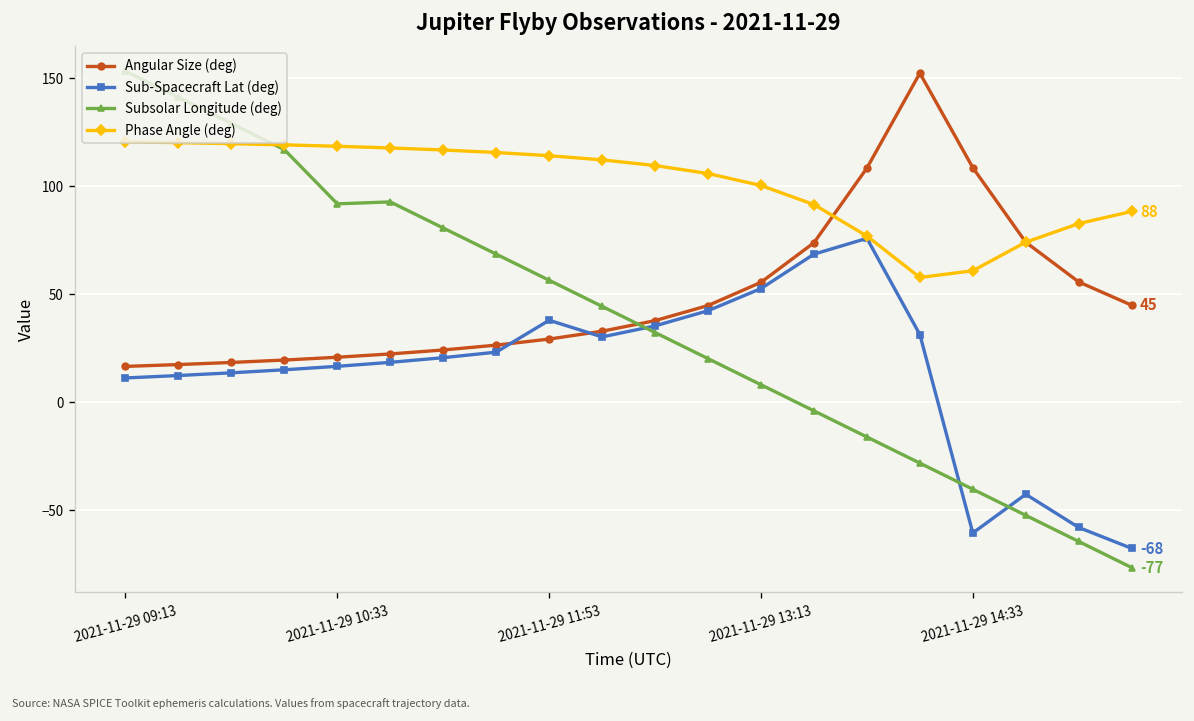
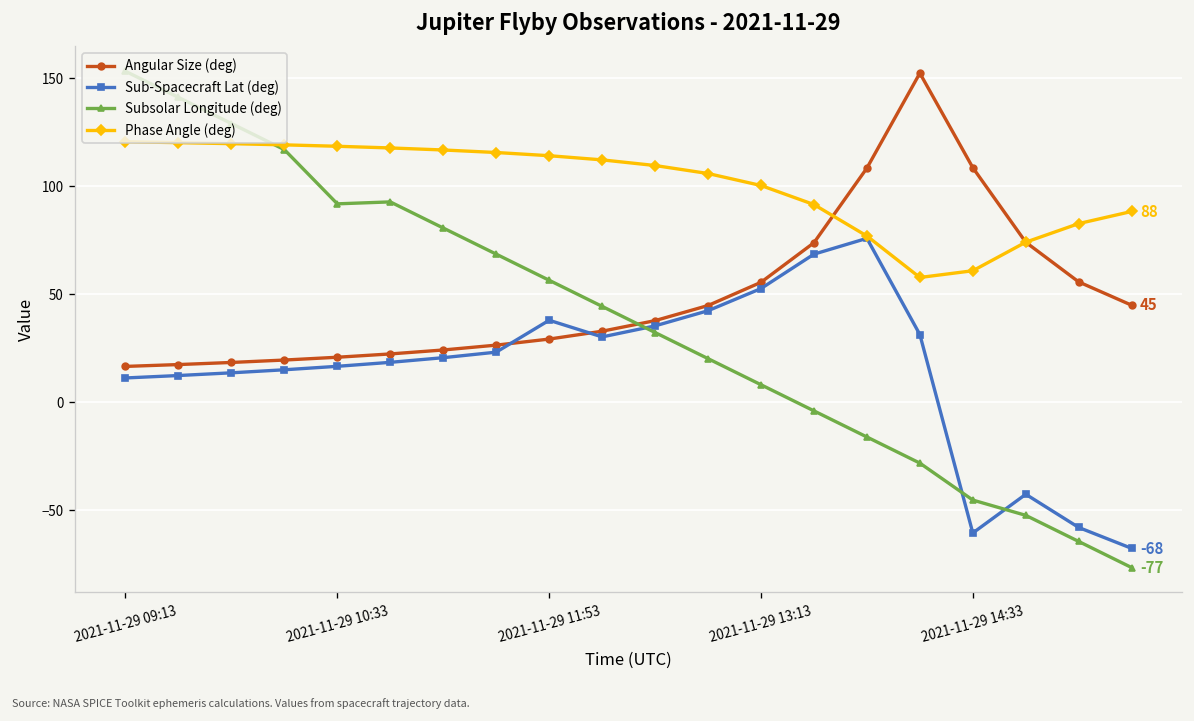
Subsolar Longitude (deg), 2021-11-29 14:33: -40 -> -45
